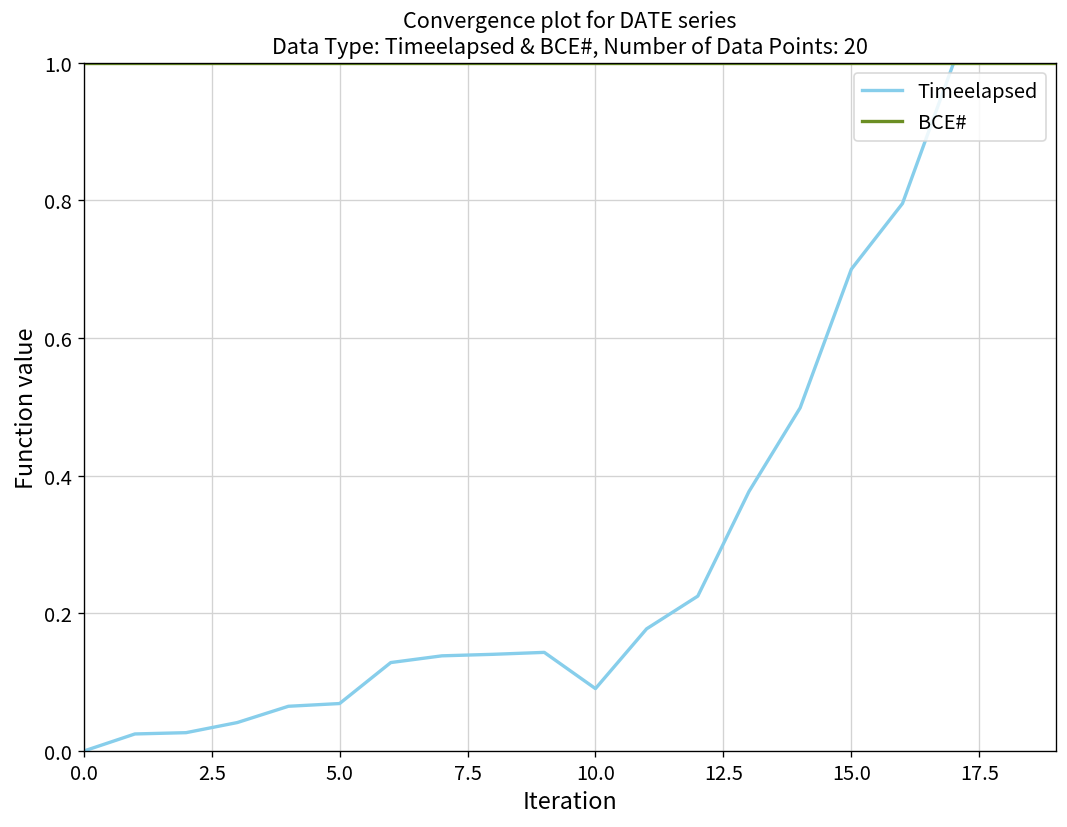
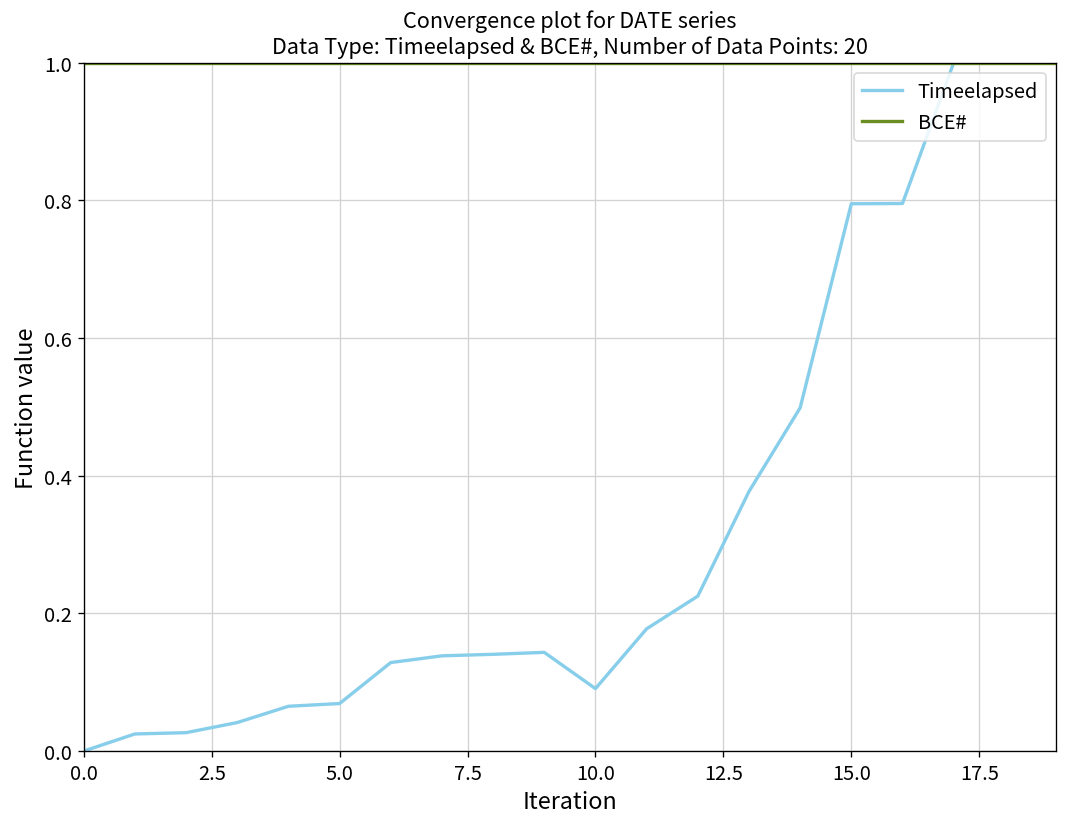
Timeelapsed, 15.0: 0.70 -> 0.80
